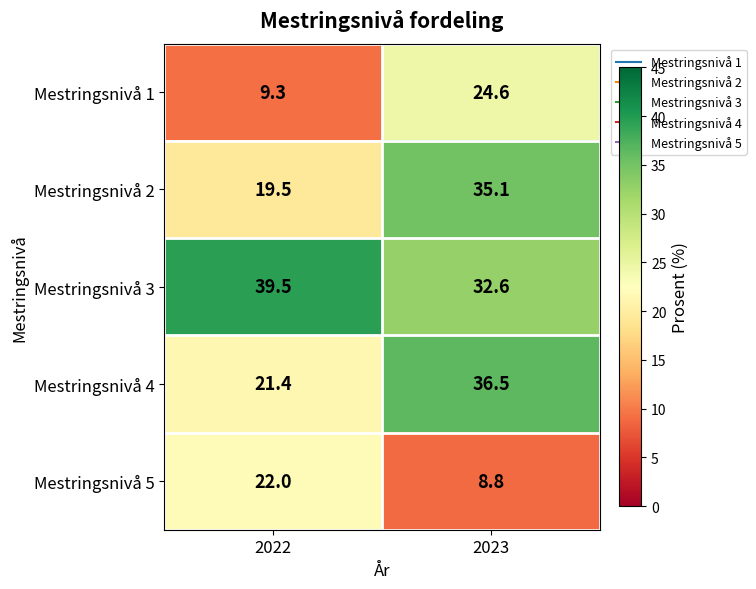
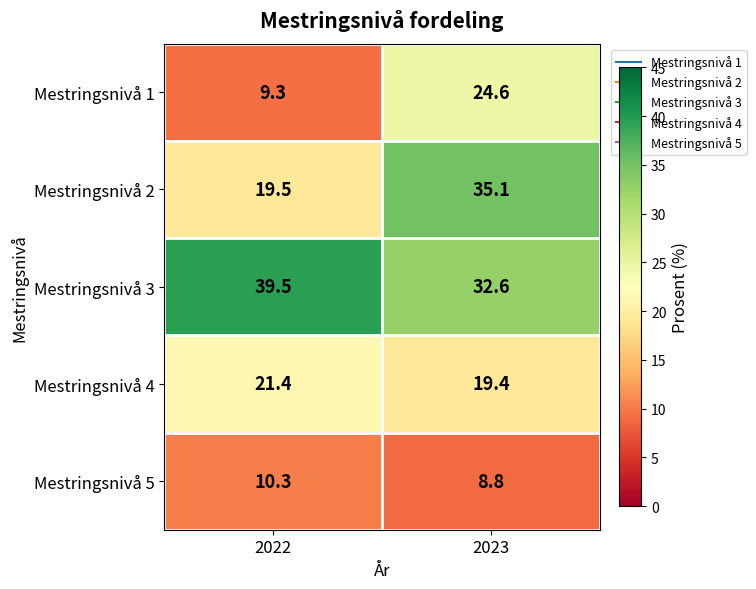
Mestringsnivå 4, 2023: 36.5 -> 19.4
Mestringsnivå 5, 2022: 22.0 -> 10.3
